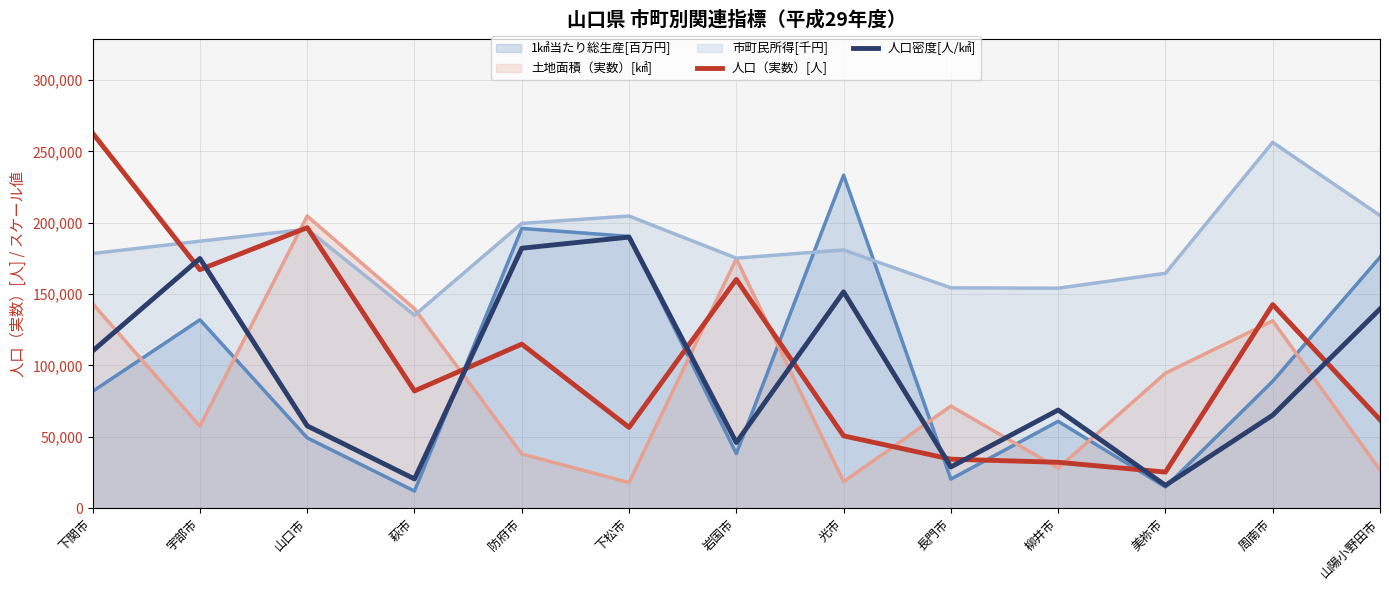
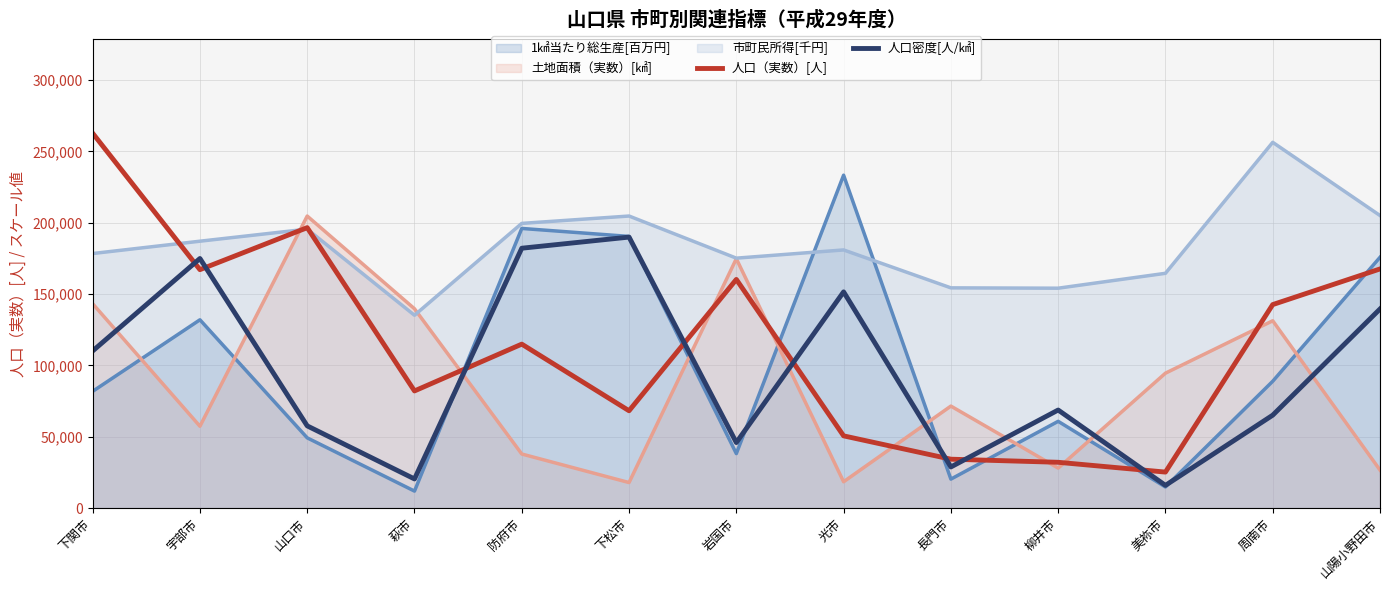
人口（実数）[人], 下松市: 57,000 -> 68,000
人口（実数）[人], 山陽小野田市: 62,000 -> 168,000
